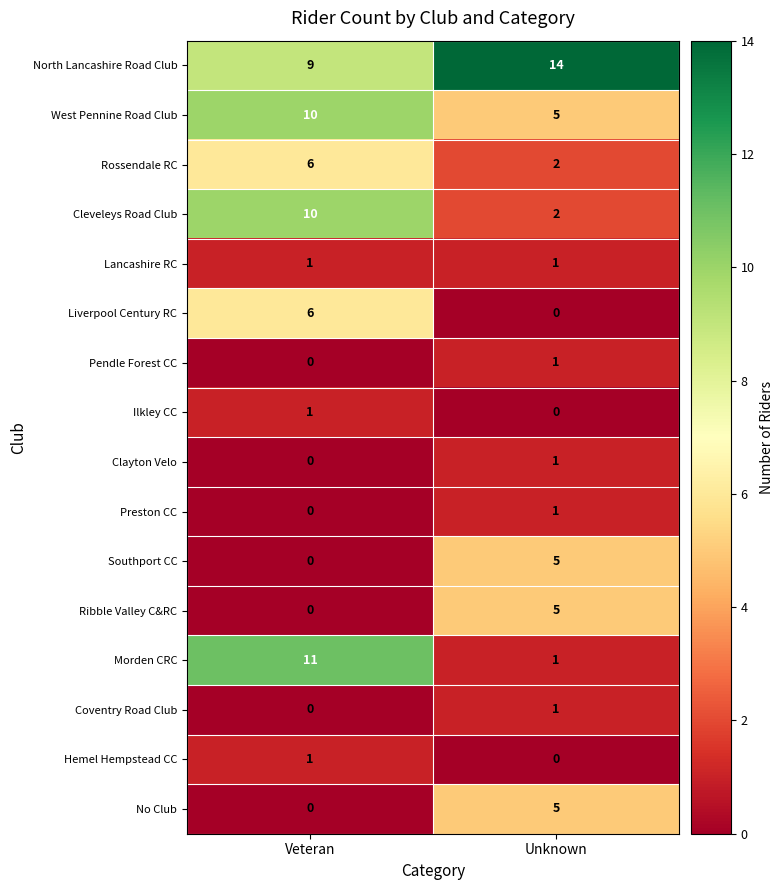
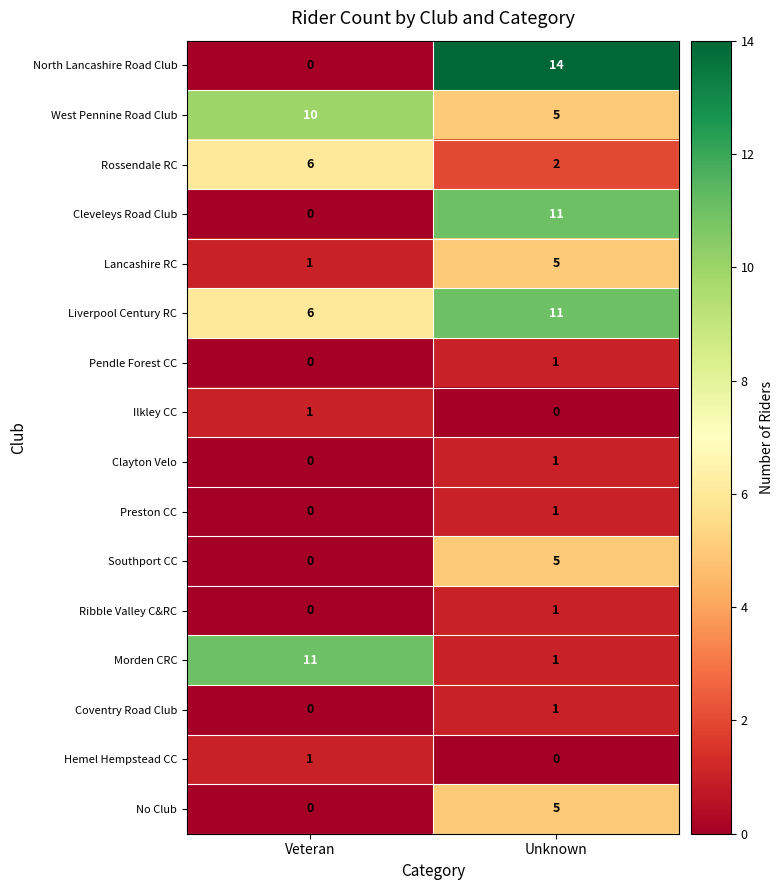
North Lancashire Road Club, Veteran: 9 -> 0
Cleveleys Road Club, Veteran: 10 -> 0
Cleveleys Road Club, Unknown: 2 -> 11
Lancashire RC, Unknown: 1 -> 5
Liverpool Century RC, Unknown: 0 -> 11
Ribble Valley C&RC, Unknown: 5 -> 1
